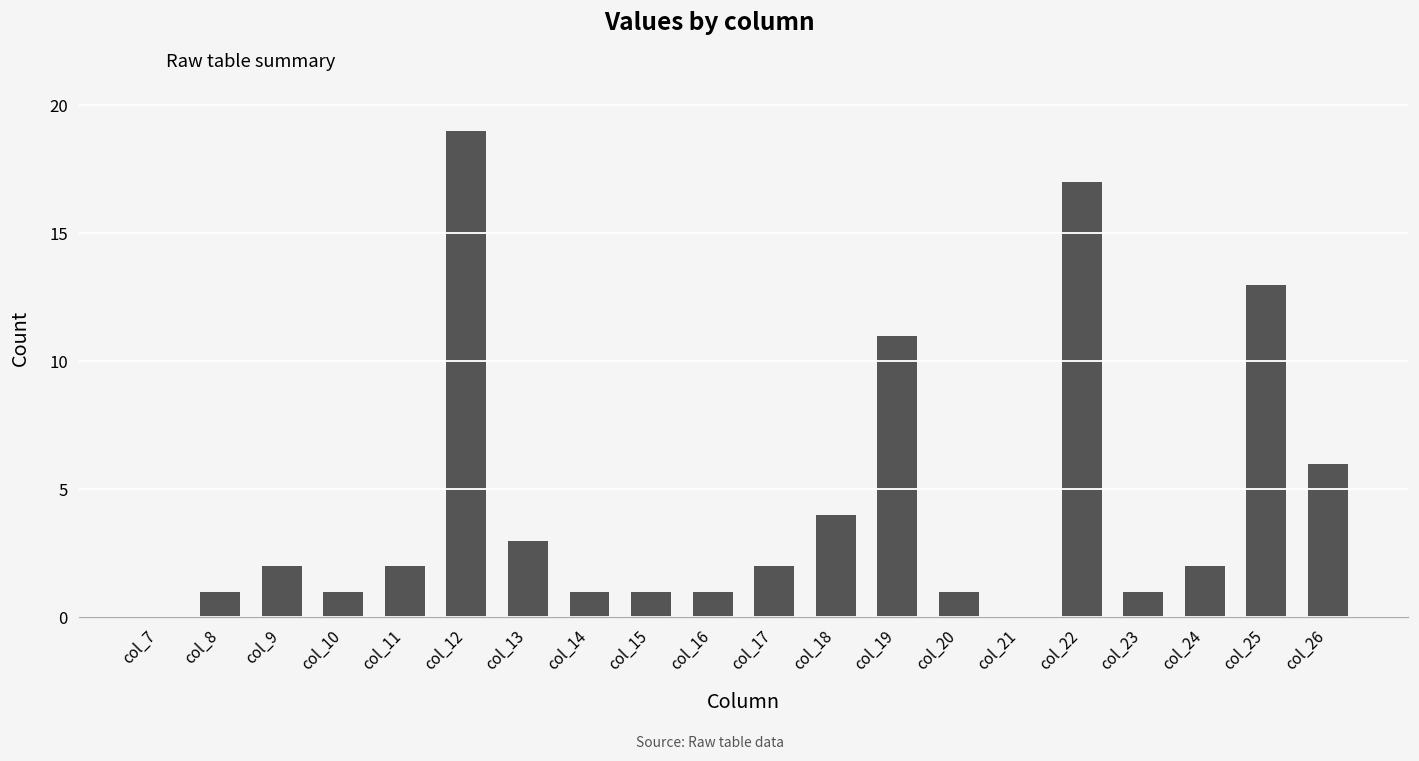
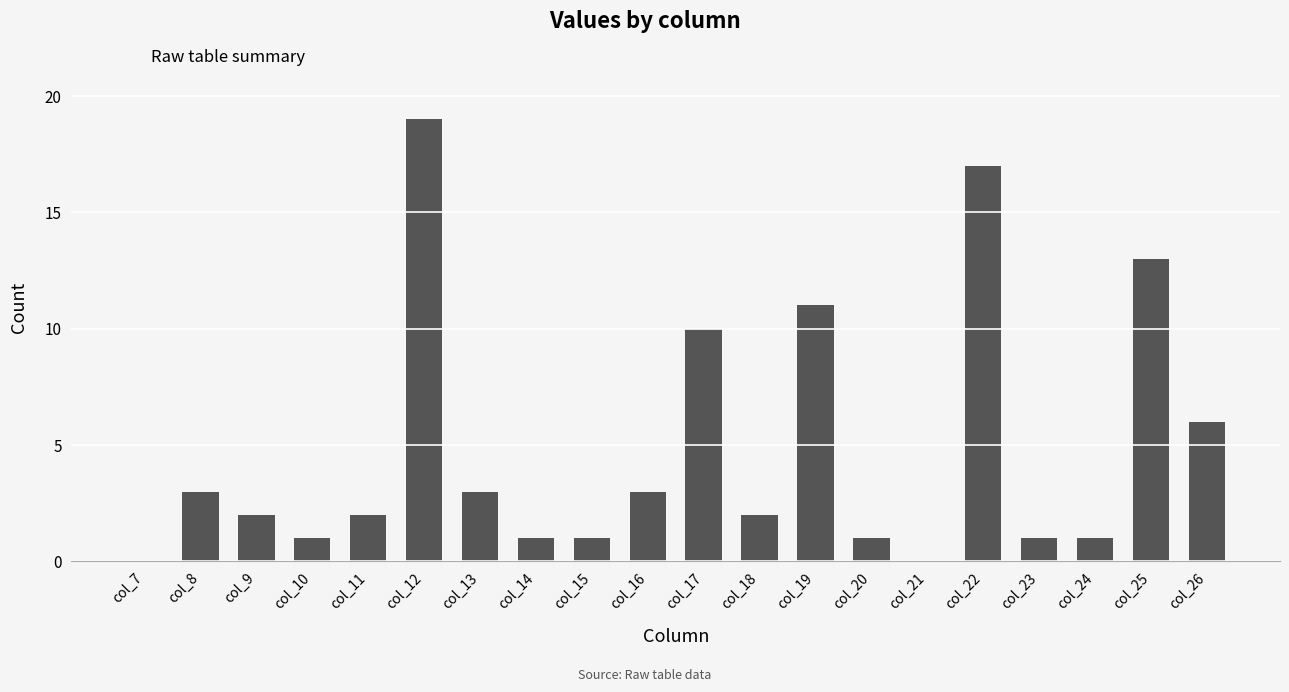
col_8: 1 -> 3
col_16: 1 -> 3
col_17: 2 -> 10
col_18: 4 -> 2
col_24: 2 -> 1
